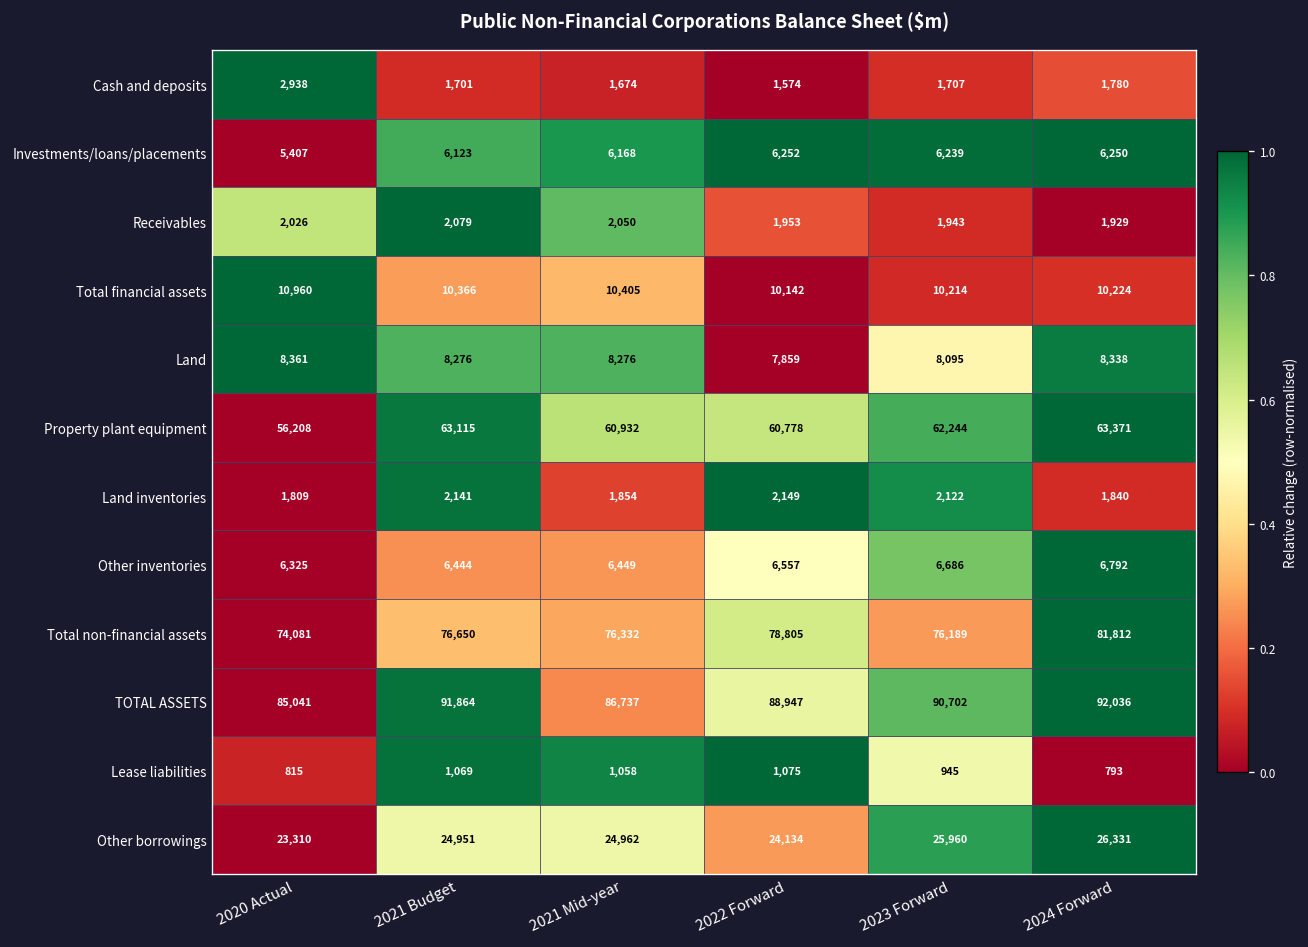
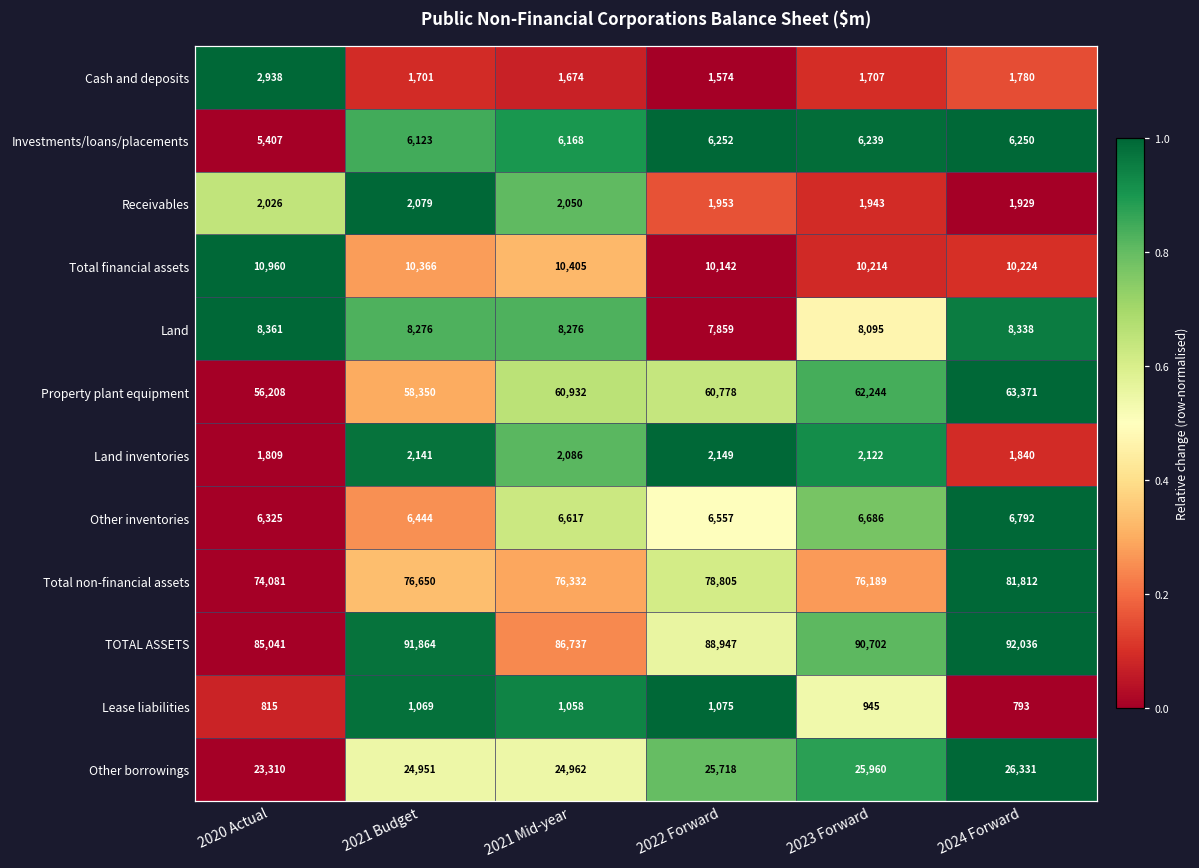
Property plant equipment, 2021 Budget: 63,115 -> 58,350
Land inventories, 2021 Mid-year: 1,854 -> 2,086
Other inventories, 2021 Mid-year: 6,449 -> 6,617
Other borrowings, 2022 Forward: 24,134 -> 25,718
